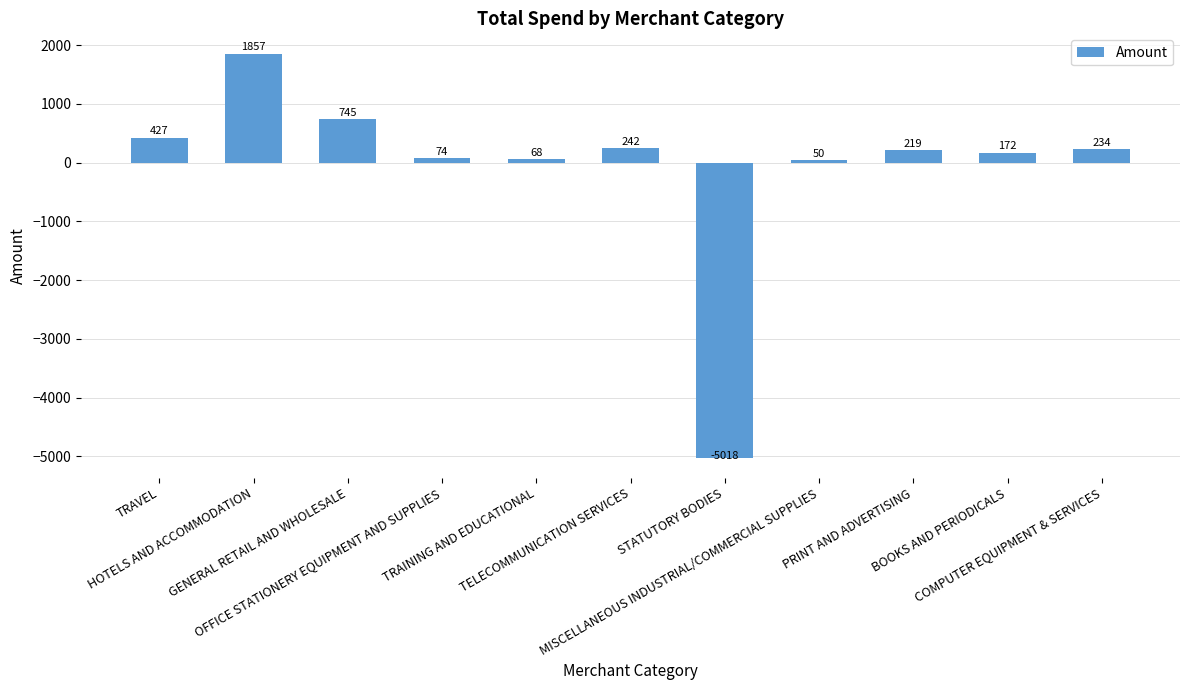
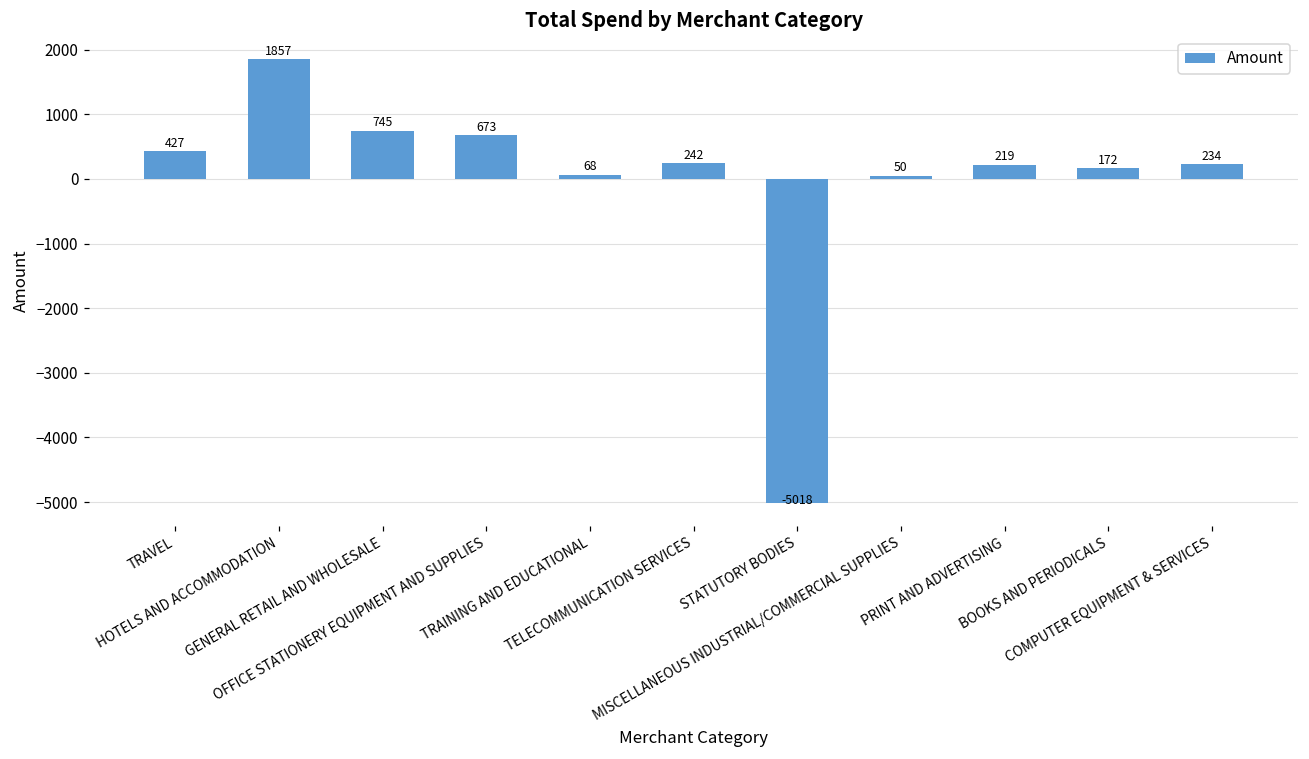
OFFICE STATIONERY EQUIPMENT AND SUPPLIES: 74 -> 673
